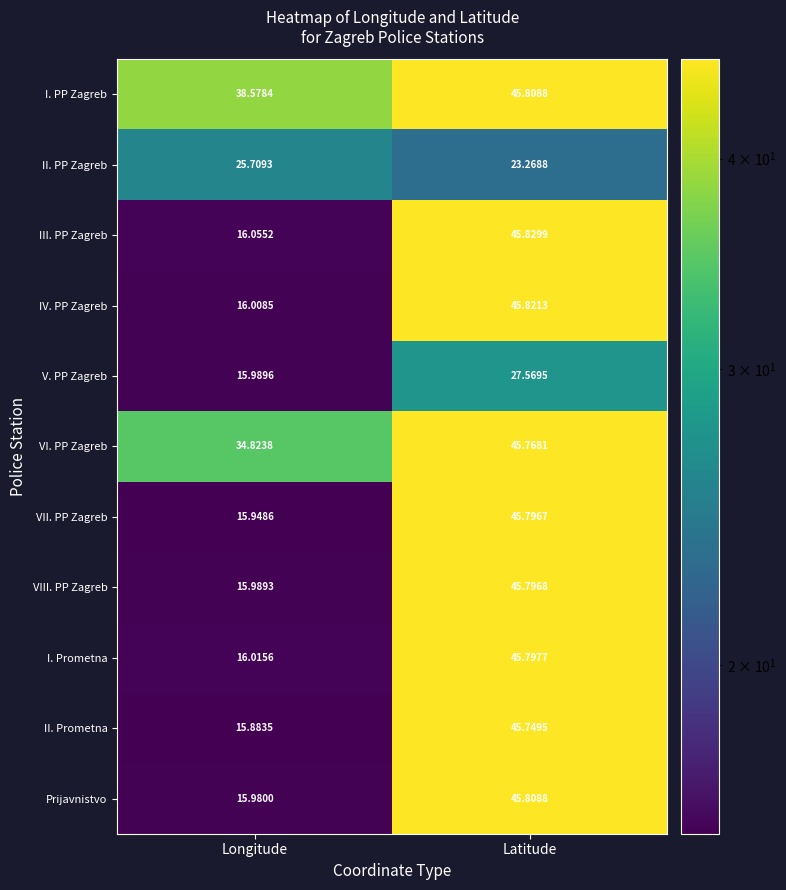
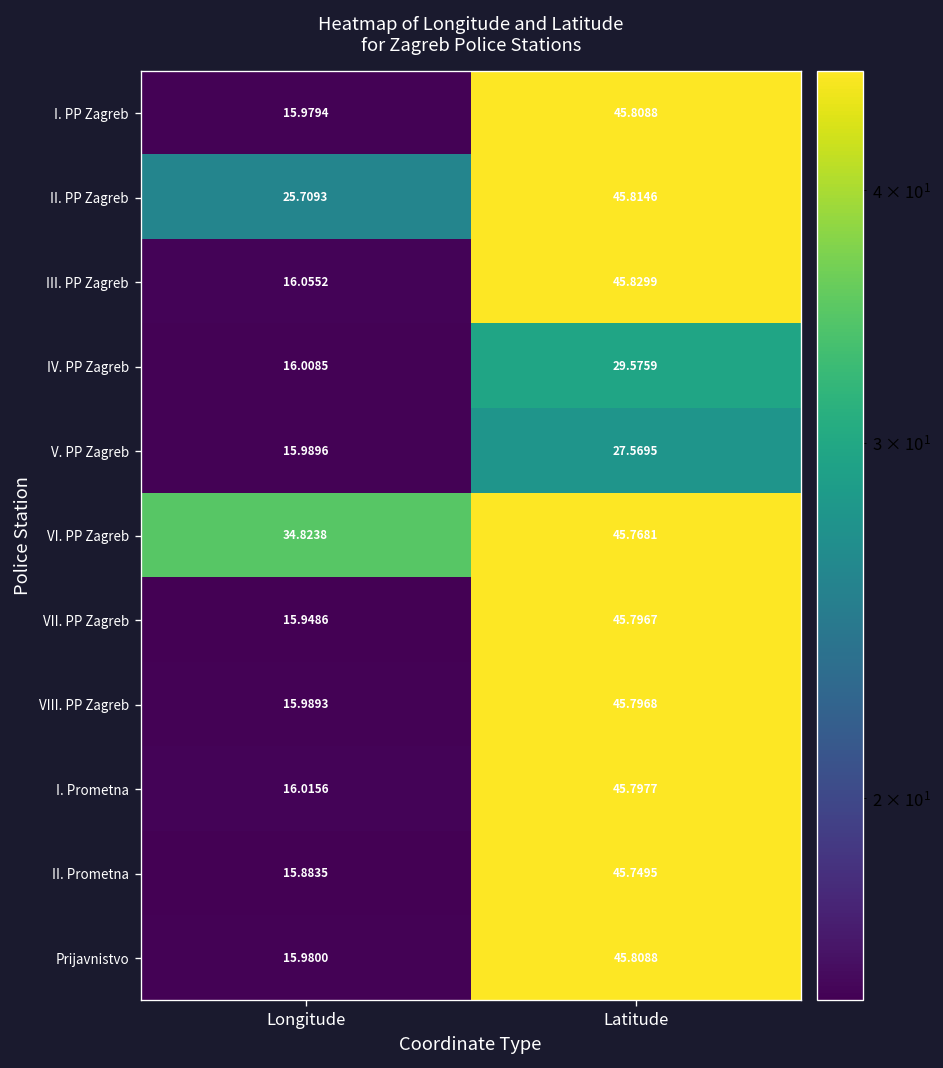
I. PP Zagreb, Longitude: 38.5784 -> 15.9794
II. PP Zagreb, Latitude: 23.2688 -> 45.8146
IV. PP Zagreb, Latitude: 45.8213 -> 29.5759
